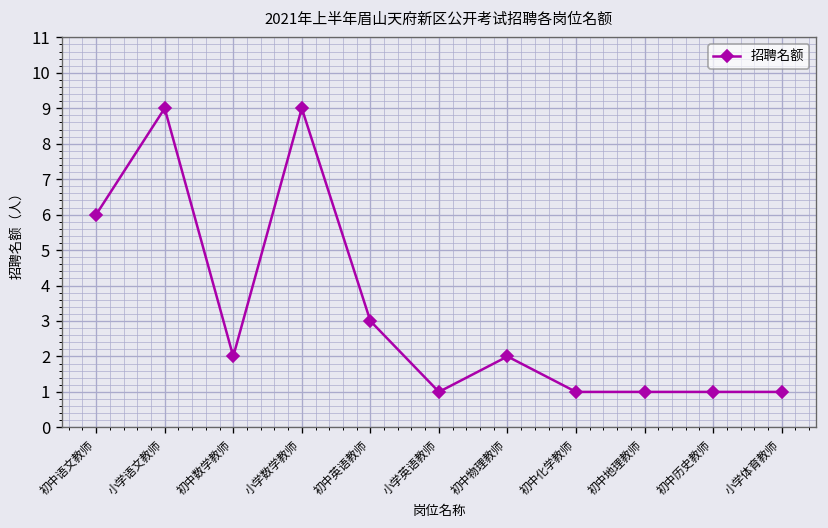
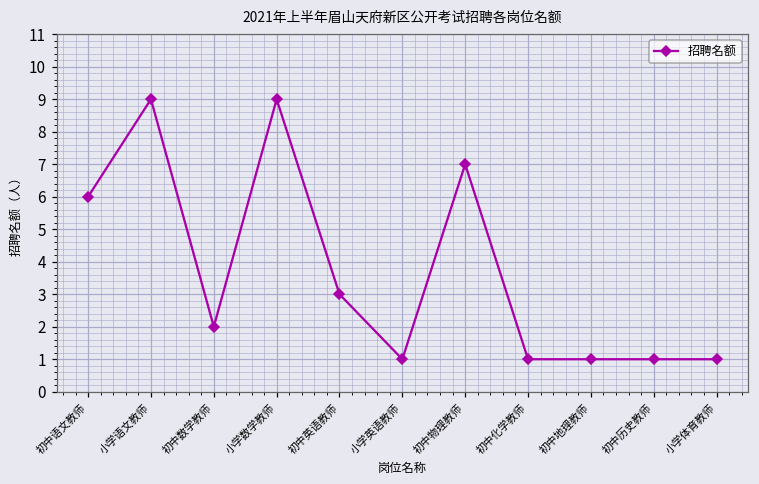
初中物理教师: 2 -> 7
